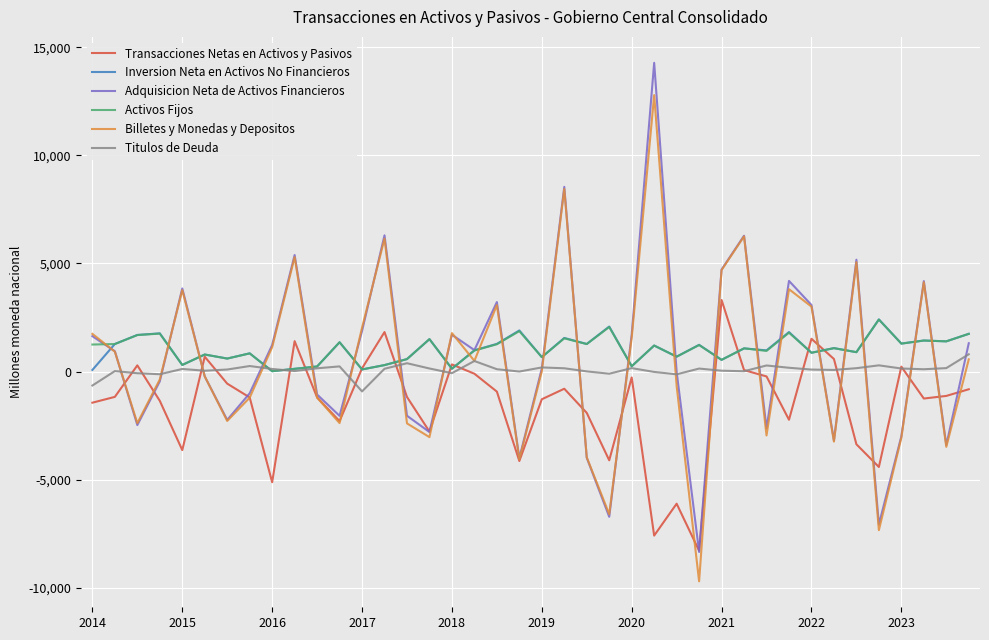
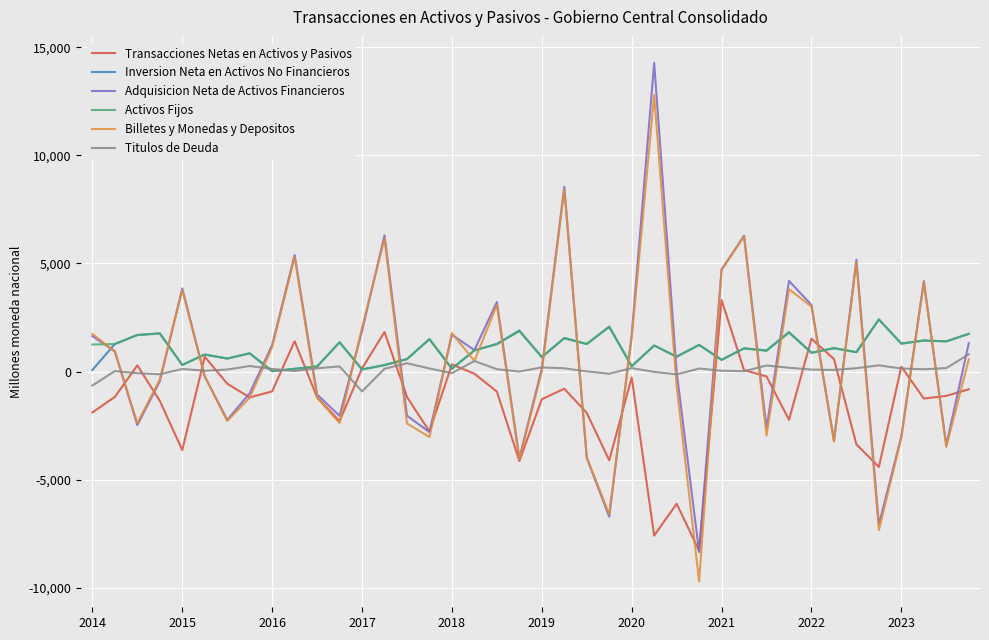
Transacciones Netas en Activos y Pasivos, 2014: -1,400 -> -1,900
Transacciones Netas en Activos y Pasivos, 2016: -5,100 -> -900
